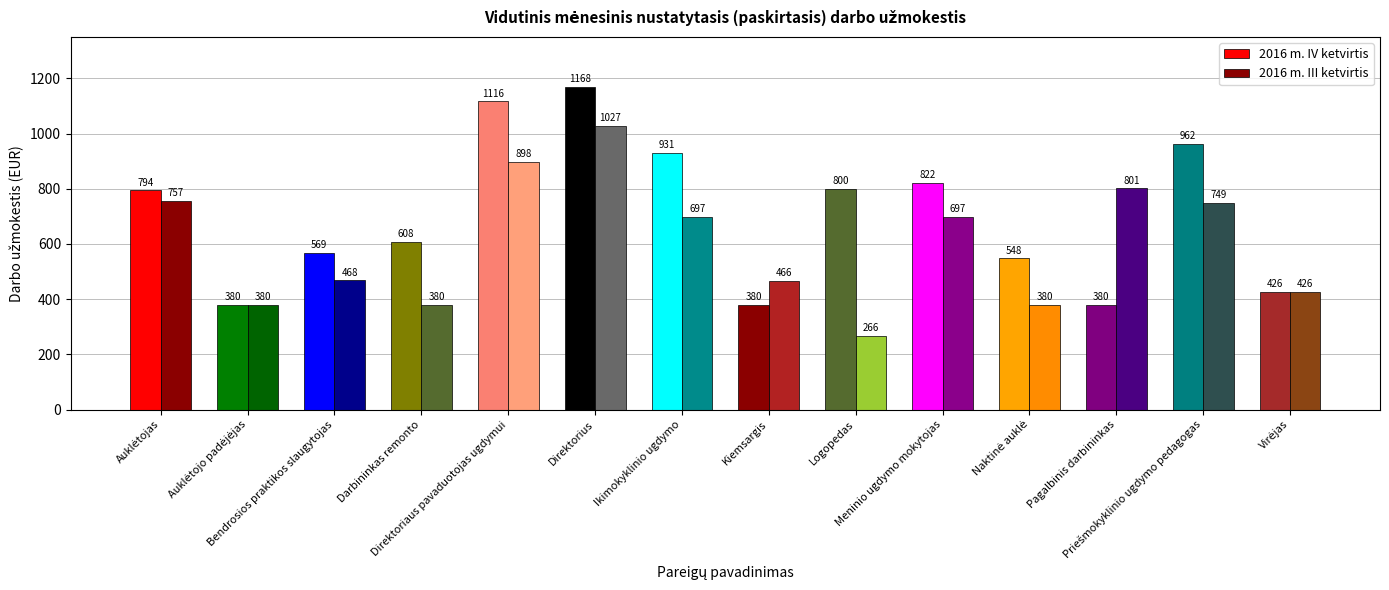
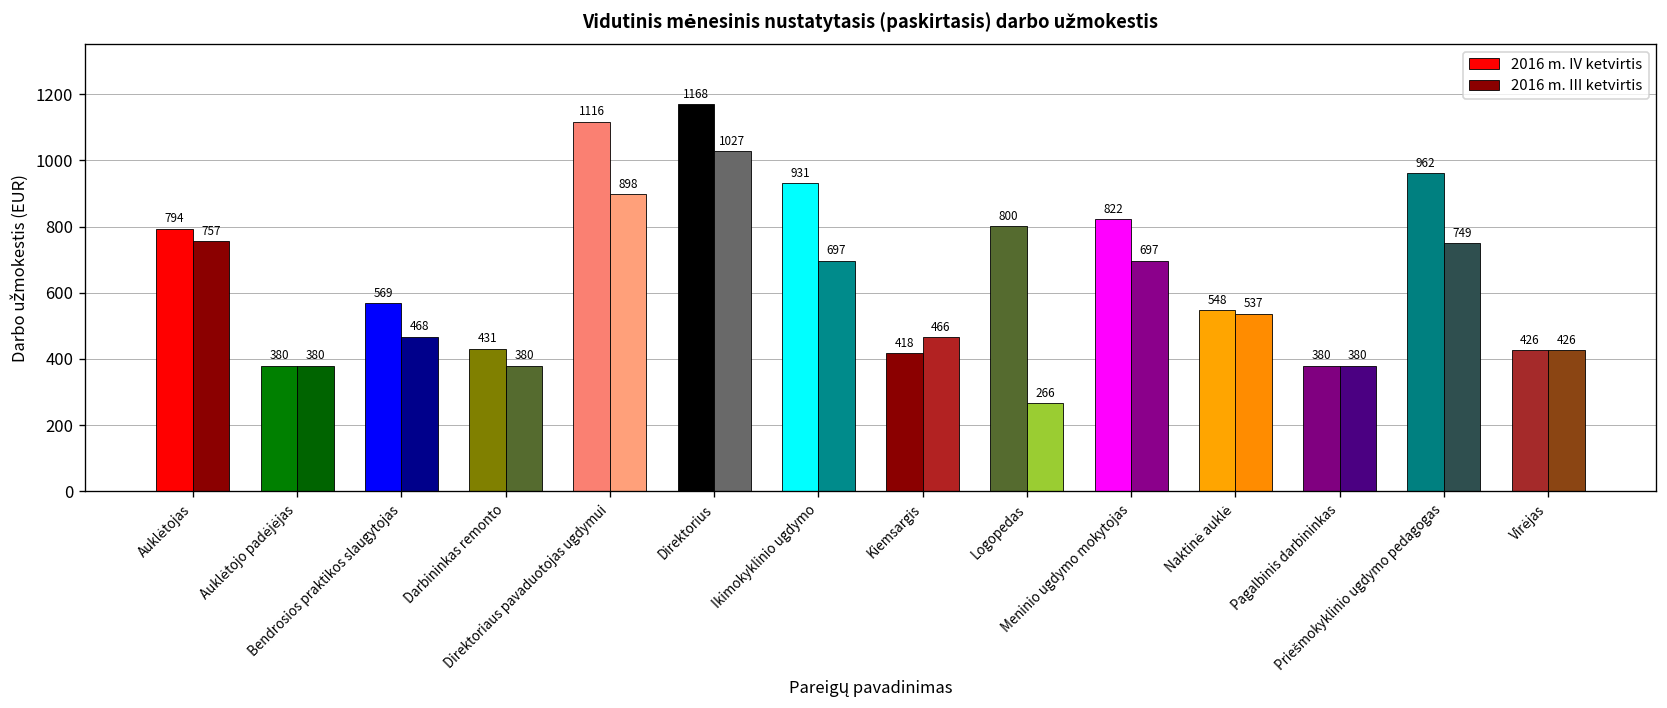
2016 m. IV ketvirtis, Darbininkas remonto: 608 -> 431
2016 m. IV ketvirtis, Kiemsargis: 380 -> 418
2016 m. III ketvirtis, Naktinė auklė: 380 -> 537
2016 m. III ketvirtis, Pagalbinis darbininkas: 801 -> 380
